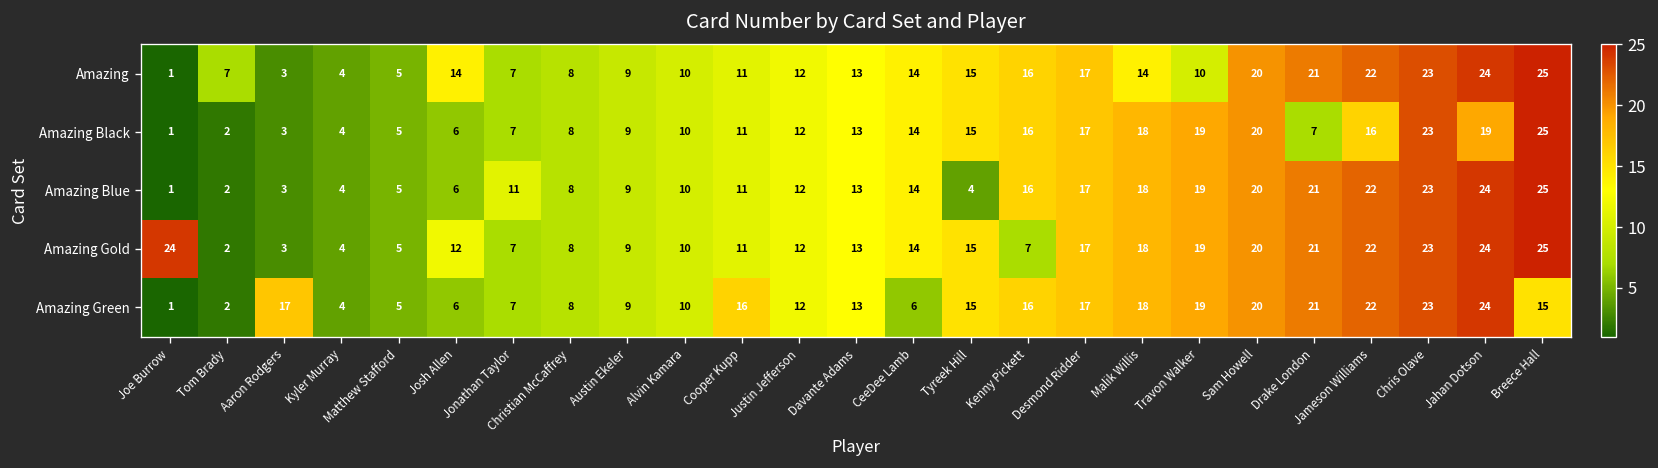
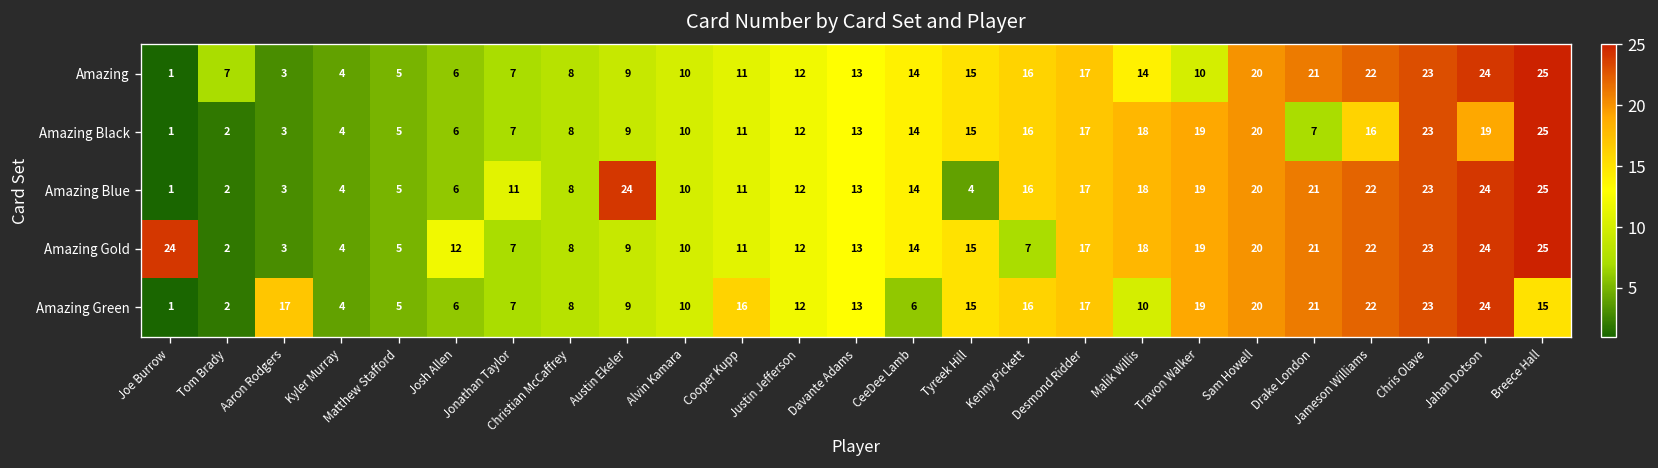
Amazing, Josh Allen: 14 -> 6
Amazing Blue, Austin Ekeler: 9 -> 24
Amazing Green, Malik Willis: 18 -> 10
